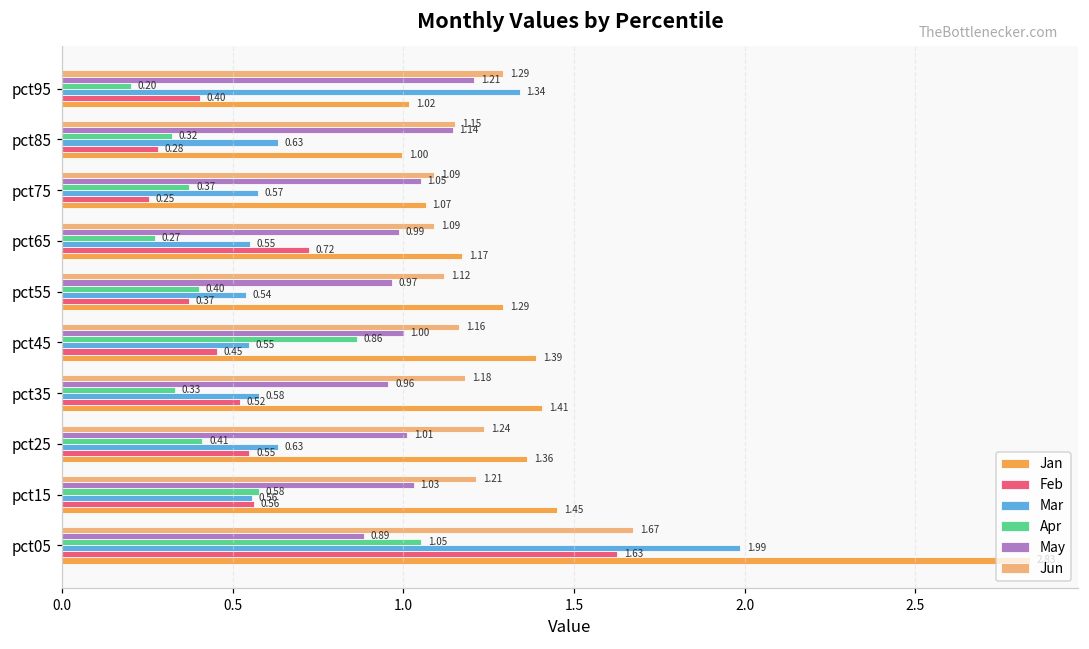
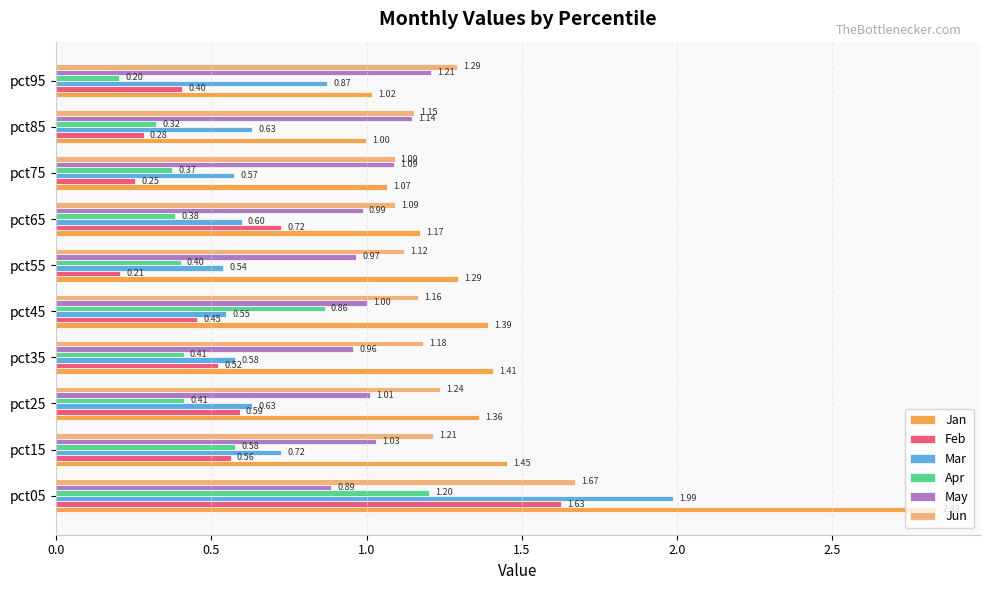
Mar, pct95: 1.34 -> 0.87
May, pct75: 1.05 -> 1.09
Apr, pct65: 0.27 -> 0.38
Mar, pct65: 0.55 -> 0.60
Feb, pct55: 0.37 -> 0.21
Apr, pct35: 0.33 -> 0.41
Feb, pct25: 0.55 -> 0.59
Mar, pct15: 0.56 -> 0.72
Apr, pct05: 1.05 -> 1.20
